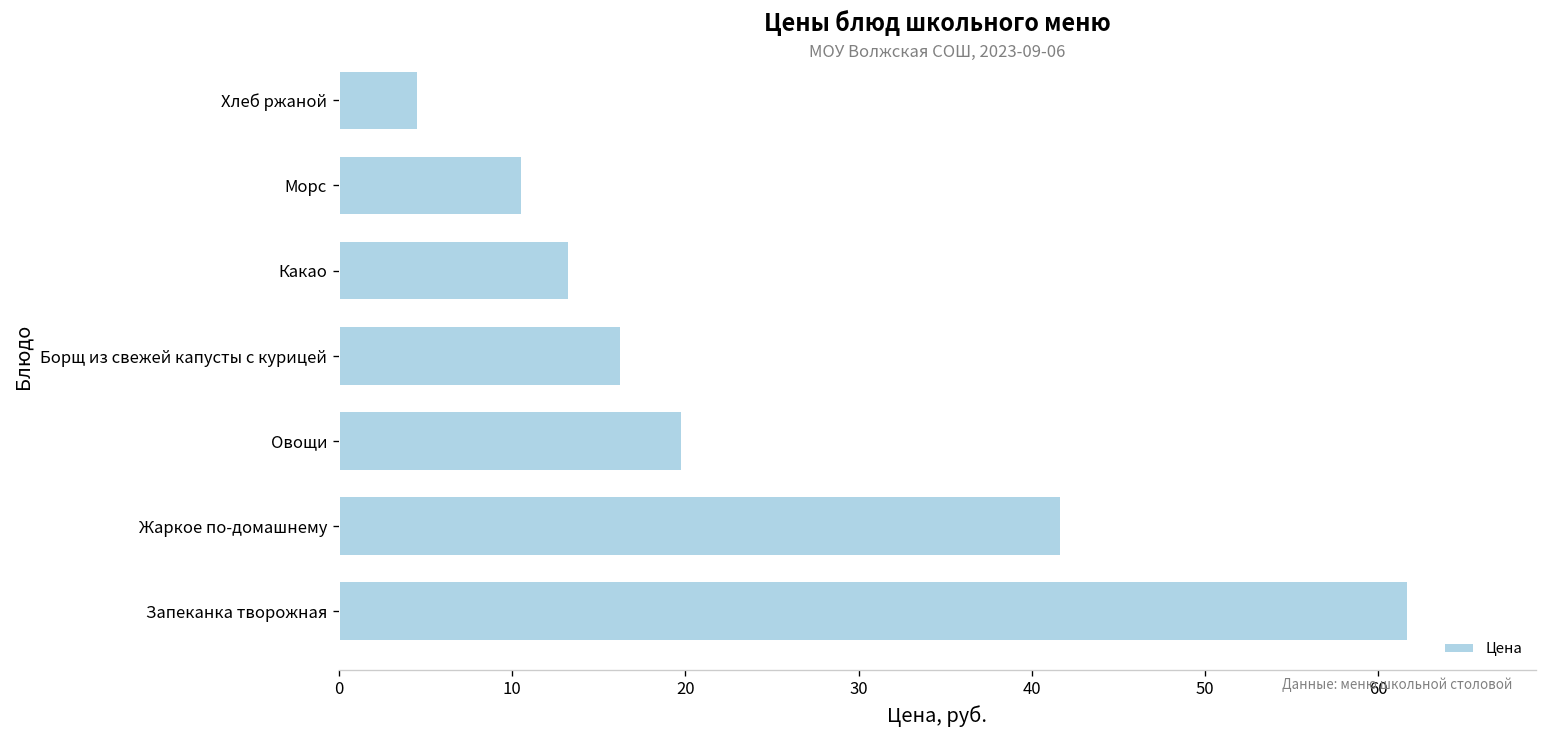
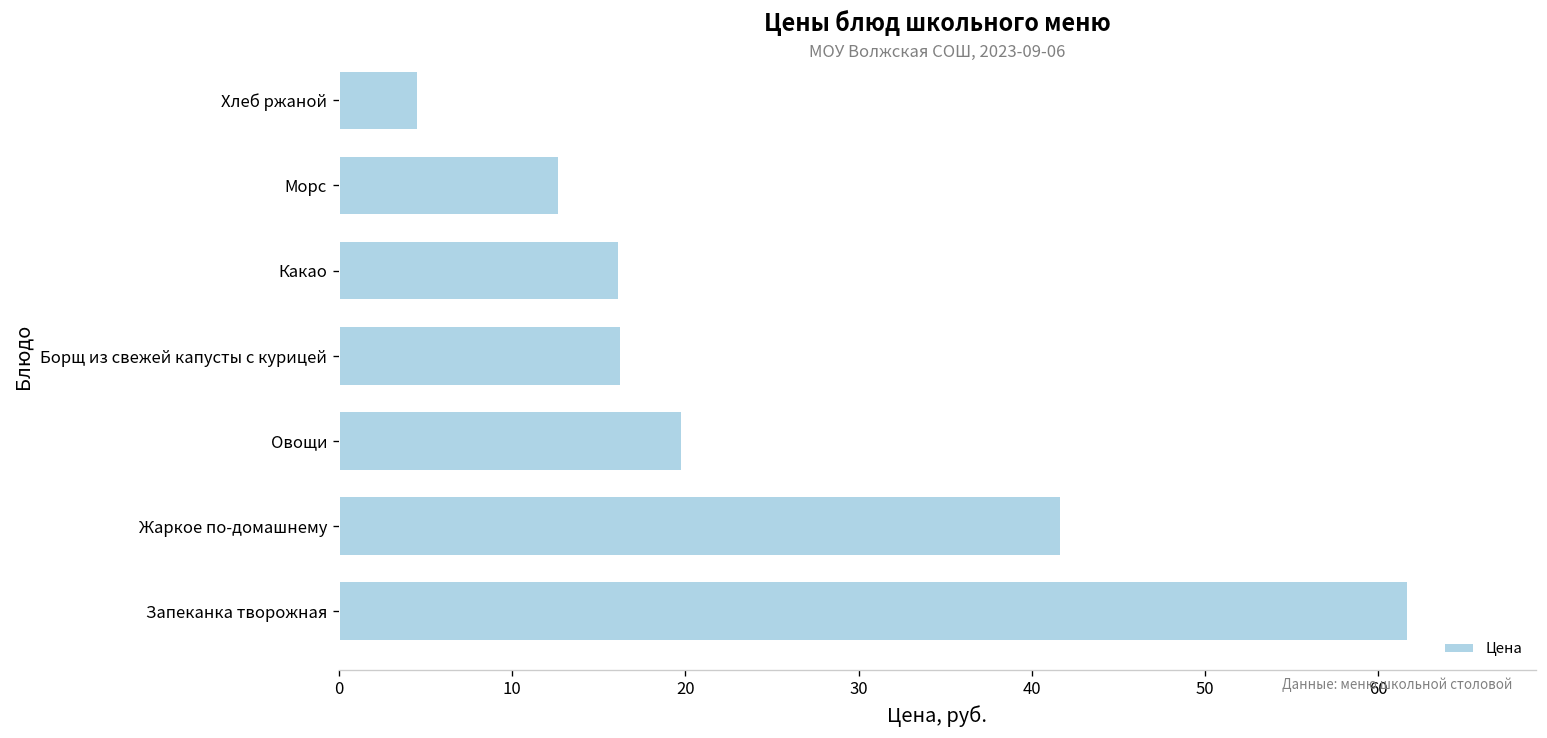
Морс: 10.6 -> 12.7
Какао: 13.3 -> 16.2
